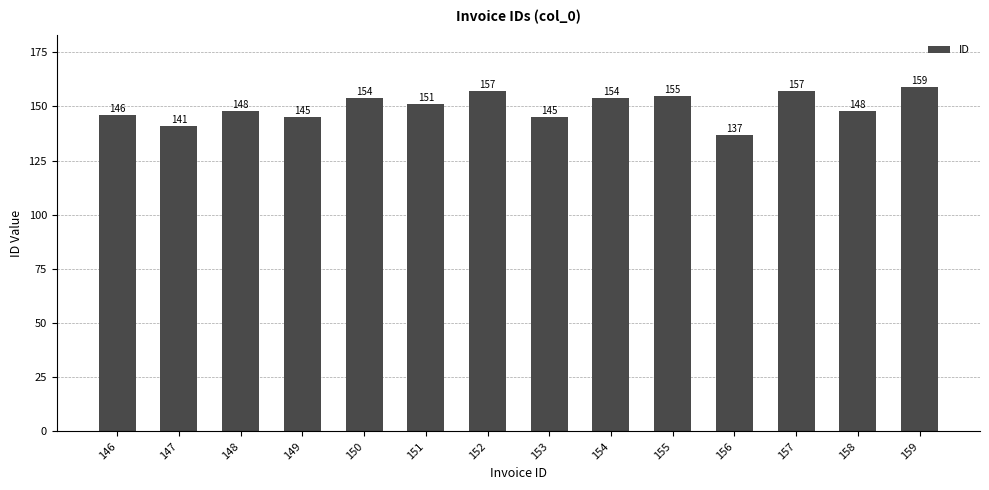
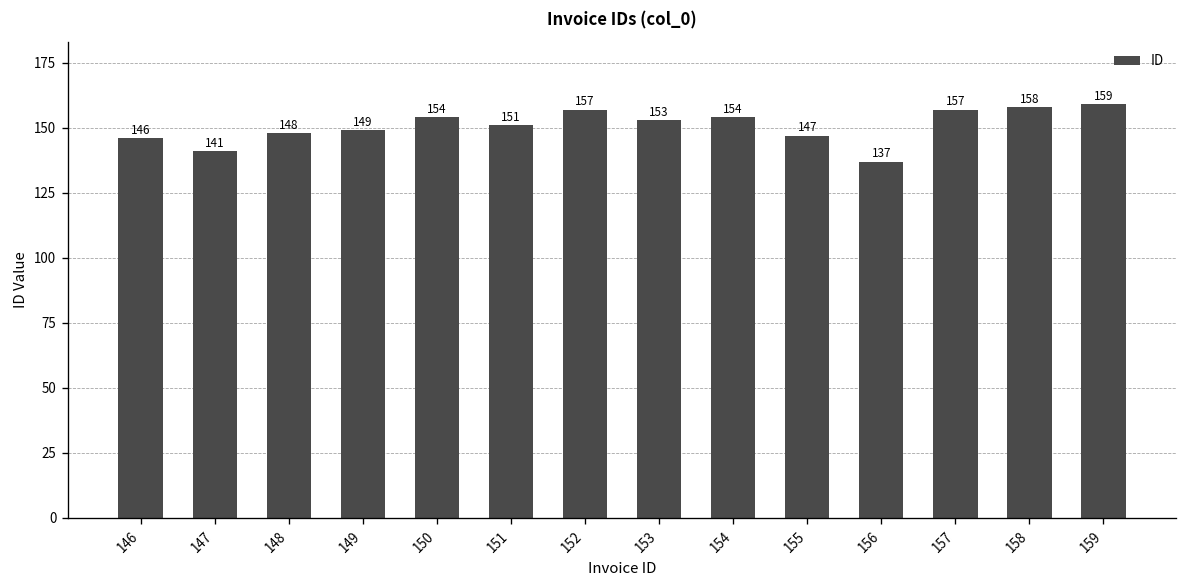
149: 145 -> 149
153: 145 -> 153
155: 155 -> 147
158: 148 -> 158
